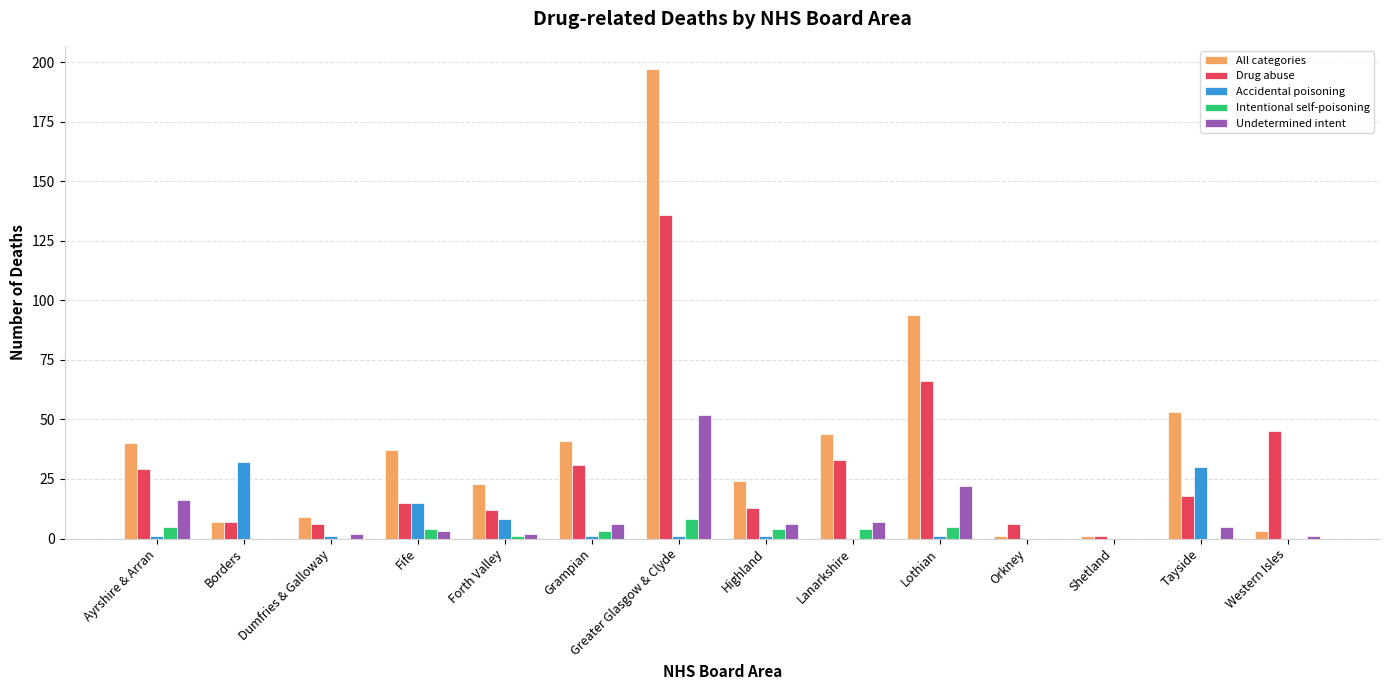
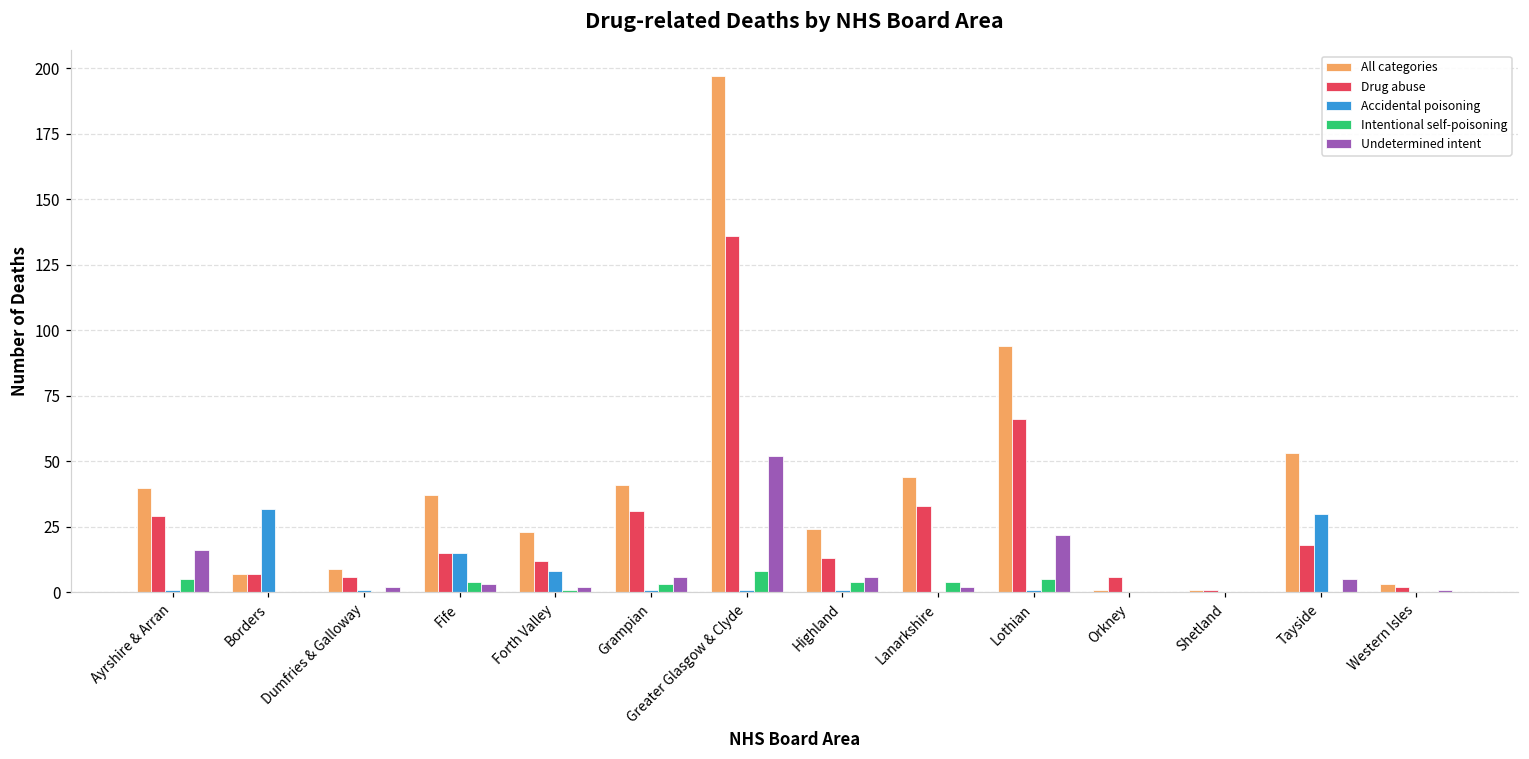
Undetermined intent, Lanarkshire: 7 -> 2
Drug abuse, Western Isles: 45 -> 2
